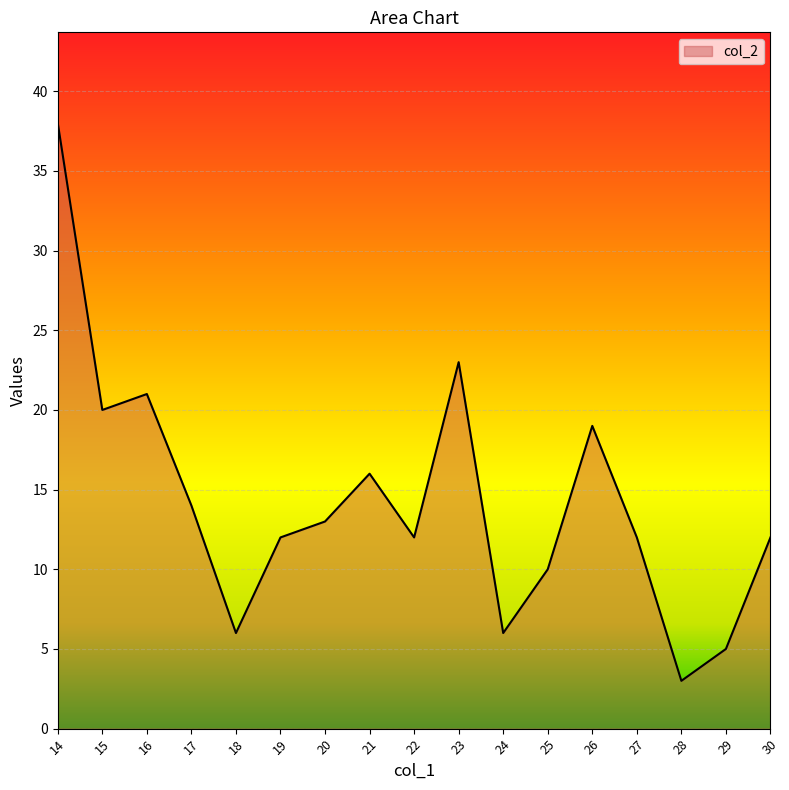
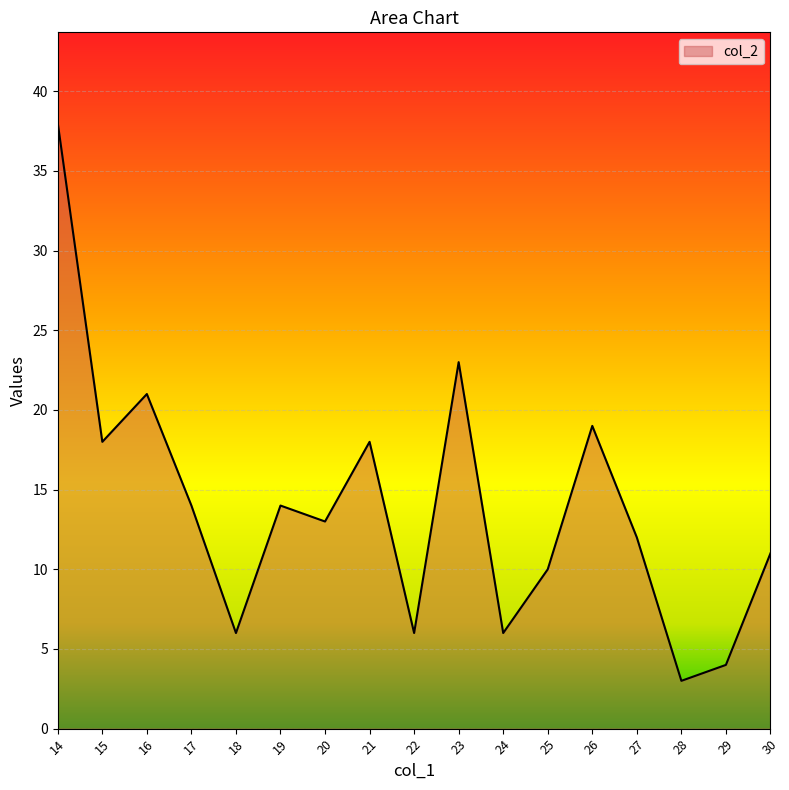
15: 20 -> 18
19: 12 -> 14
21: 16 -> 18
22: 12 -> 6
29: 5 -> 4
30: 12 -> 11
